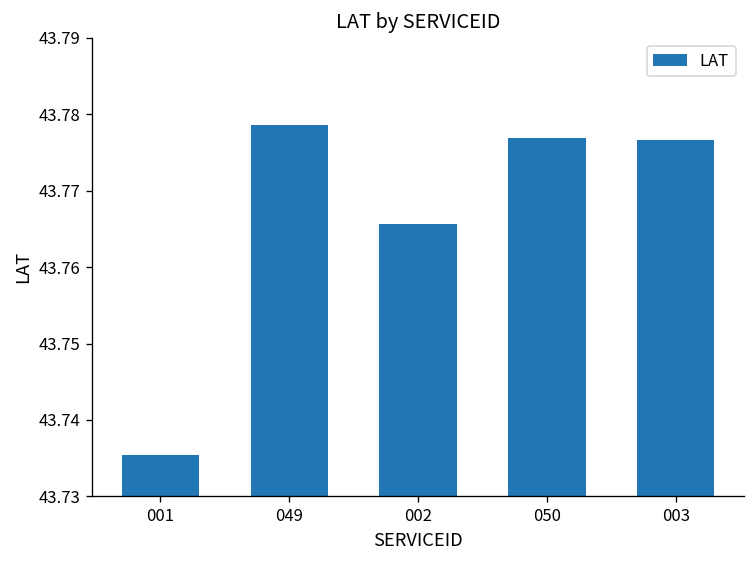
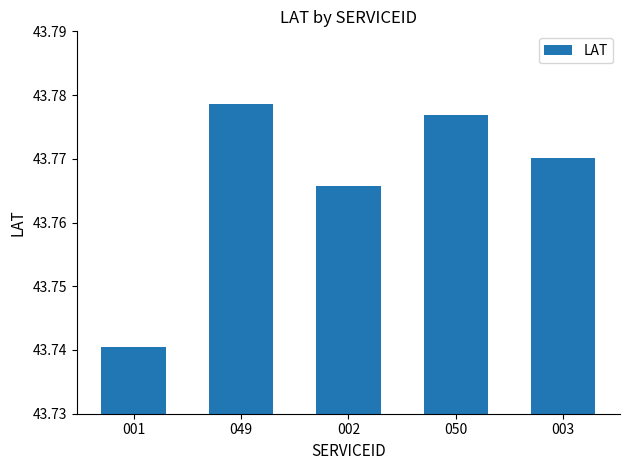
001: 43.735 -> 43.741
003: 43.777 -> 43.770
